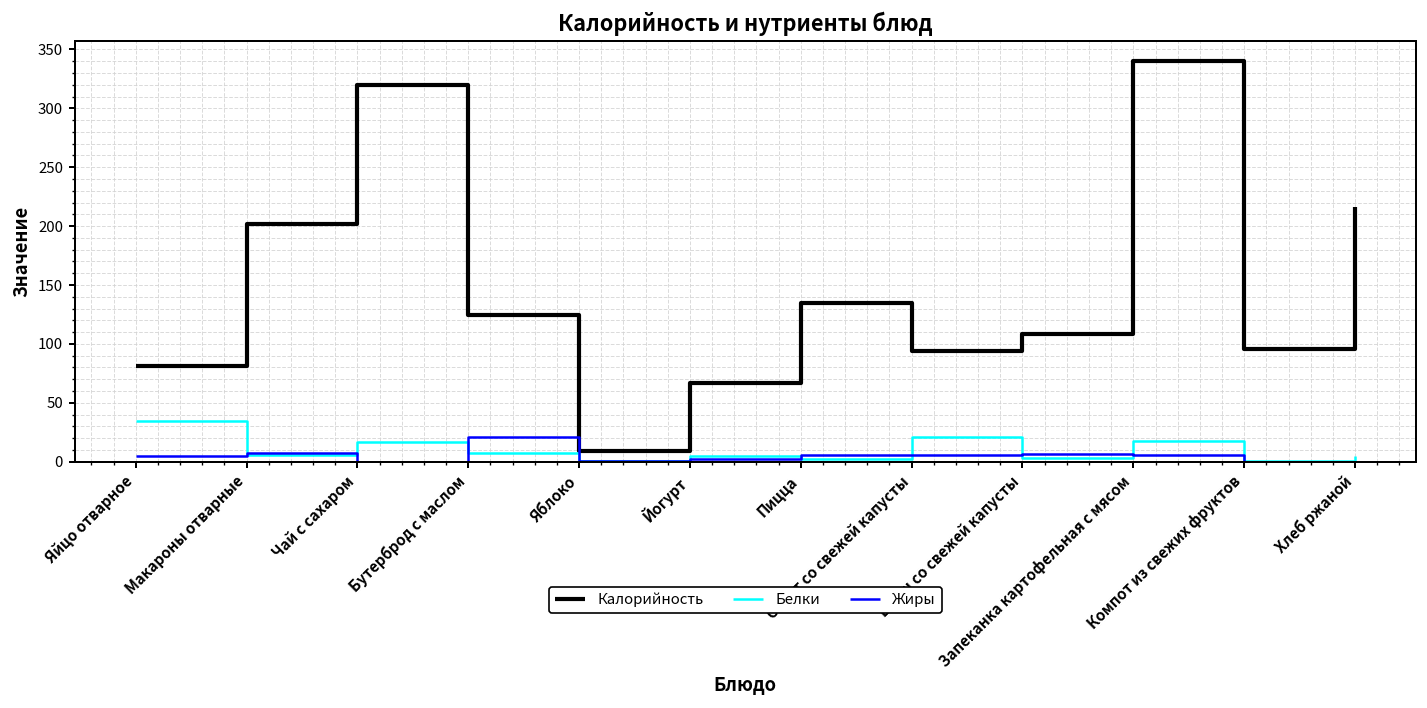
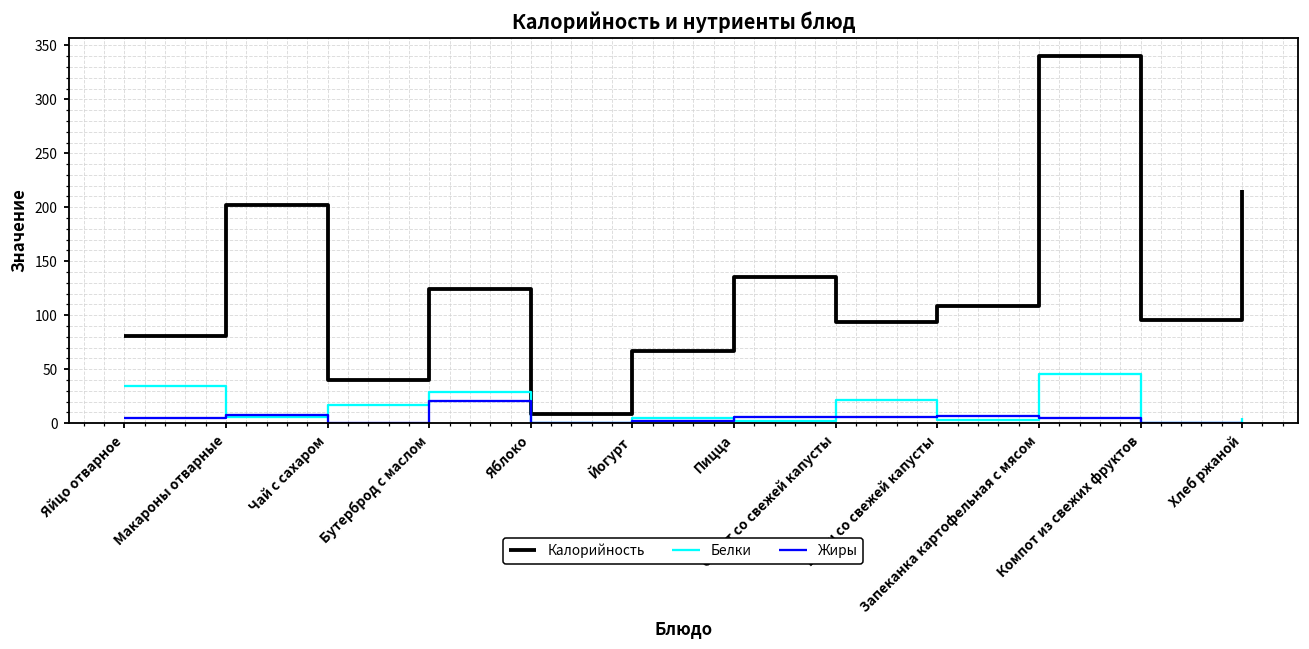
Калорийность, Чай с сахаром: 320 -> 40
Белки, Бутерброд с маслом: 10 -> 30
Белки, Запеканка картофельная с мясом: 20 -> 50
